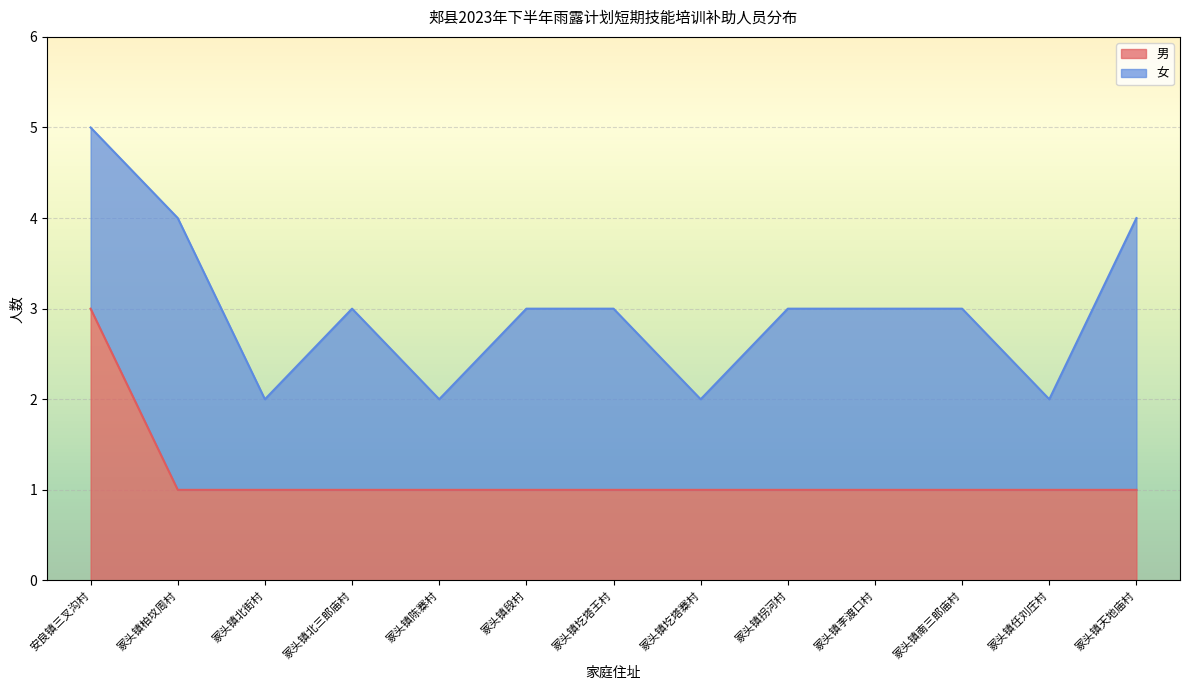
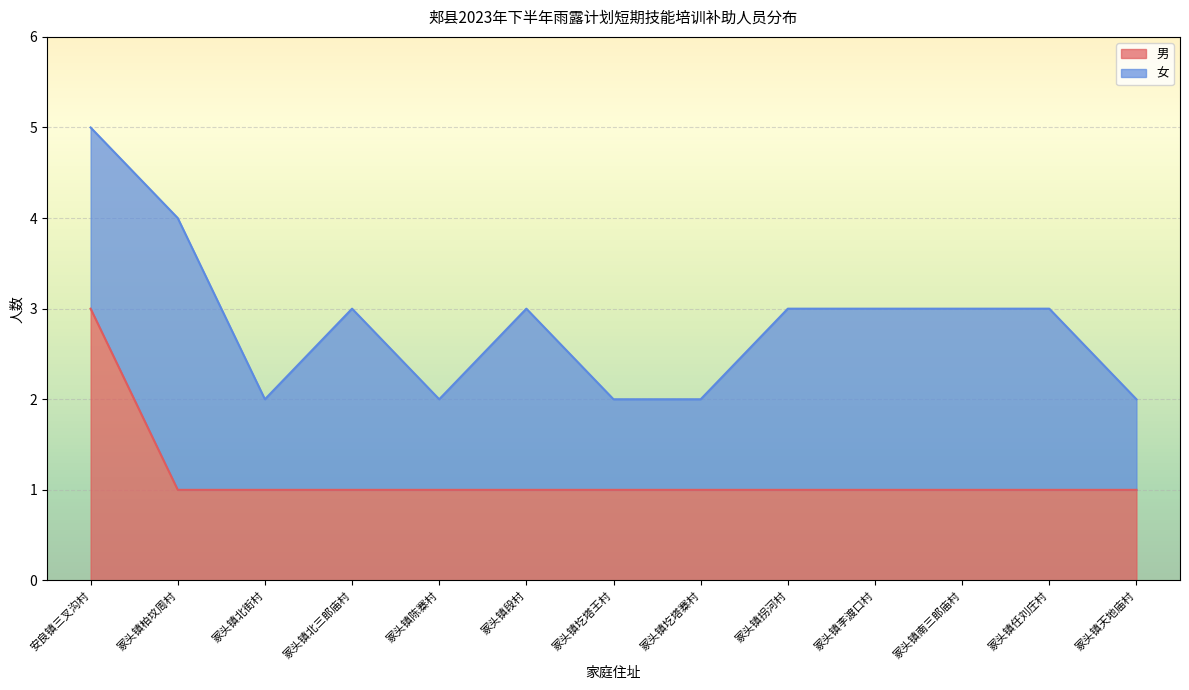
女, 冢头镇圪塔王村: 2 -> 1
女, 冢头镇任刘庄村: 1 -> 2
女, 冢头镇天地庙村: 3 -> 1
